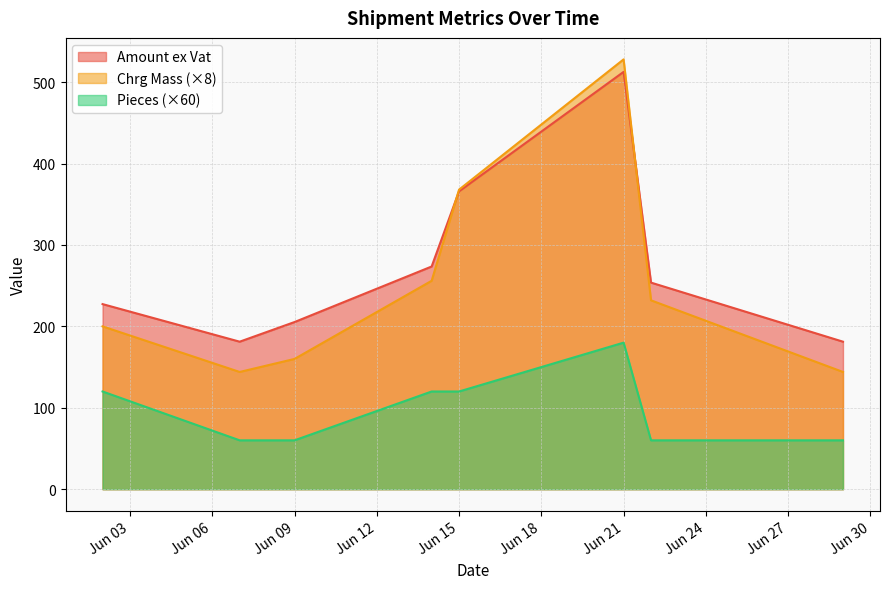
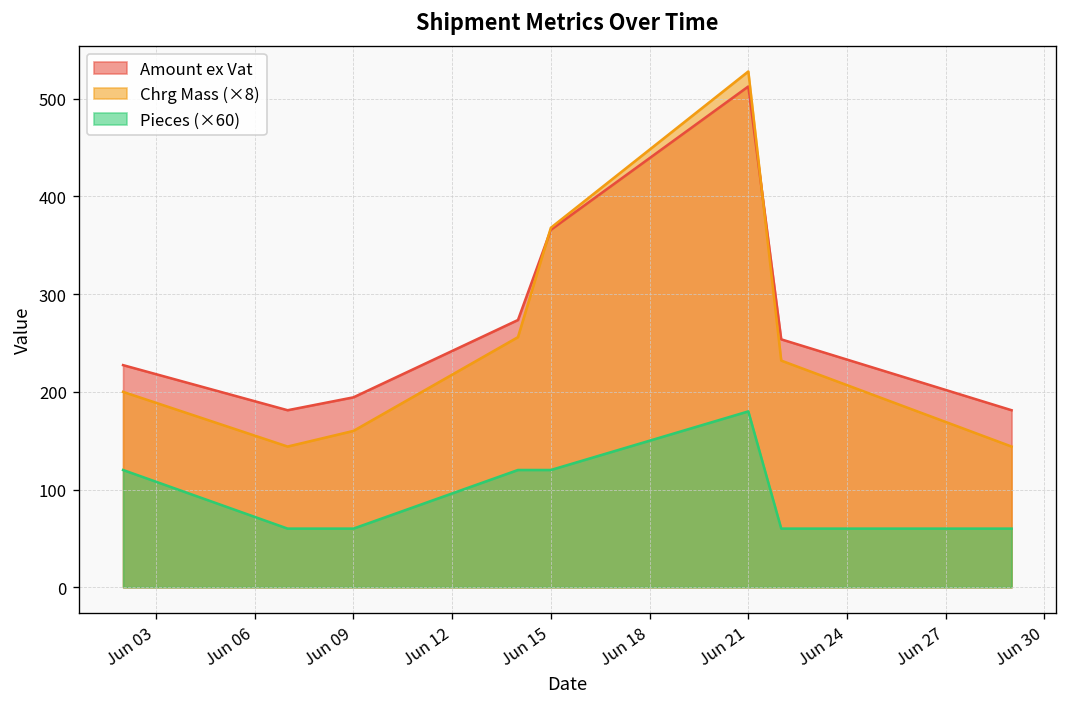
Amount ex Vat, Jun 09: 210 -> 190
